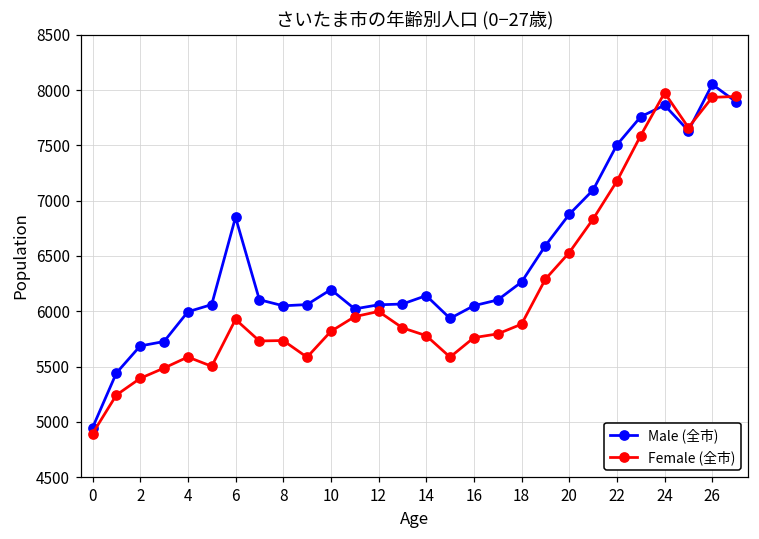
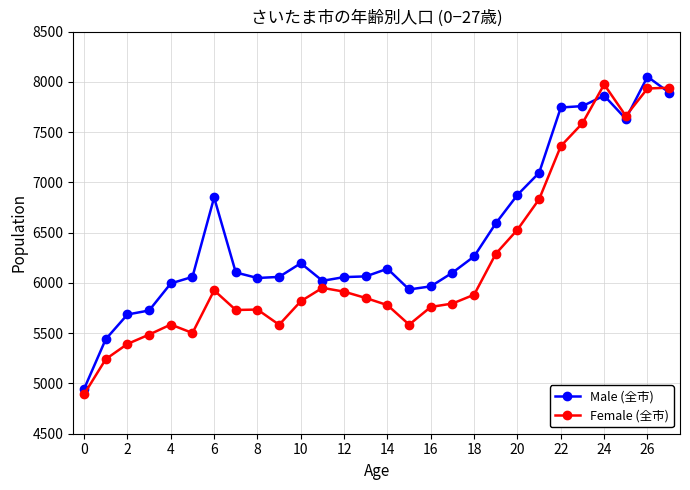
Female (全市), 12: 6000 -> 5910
Male (全市), 16: 6050 -> 5970
Male (全市), 22: 7500 -> 7750
Female (全市), 22: 7180 -> 7360
